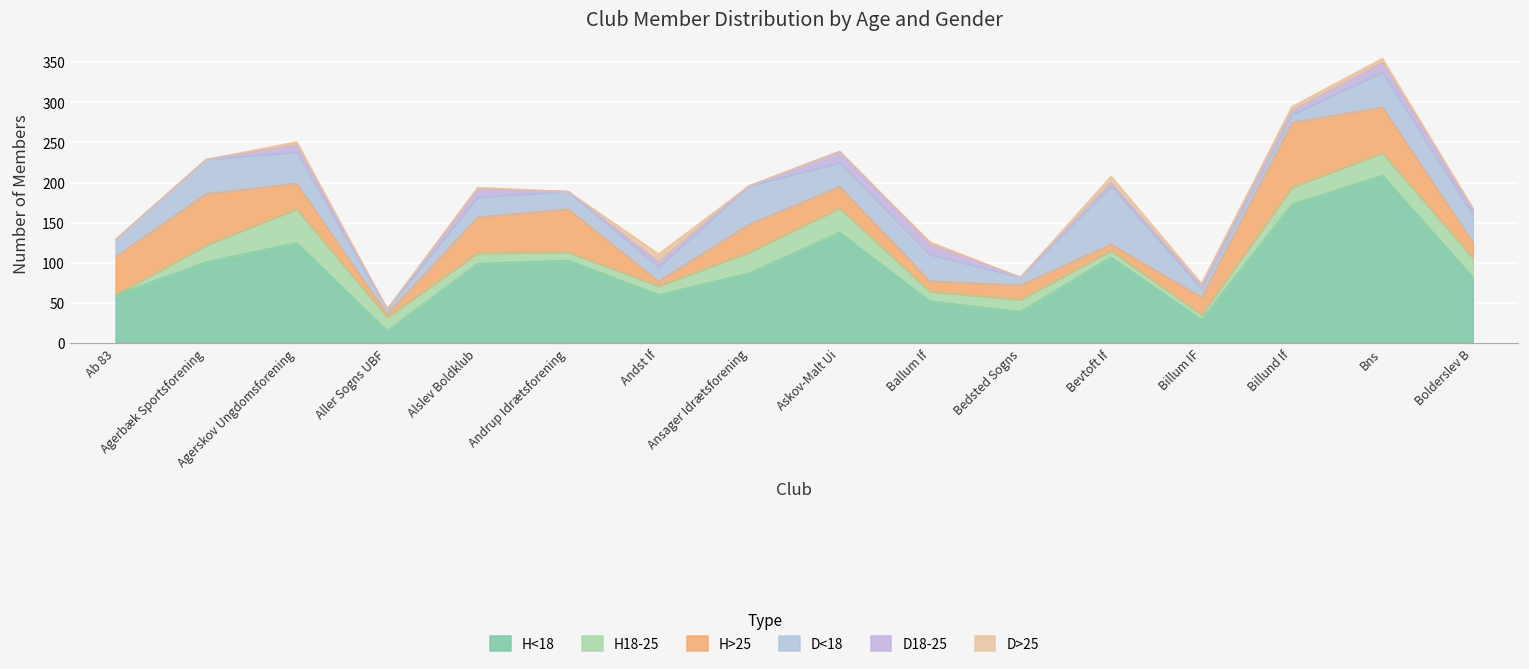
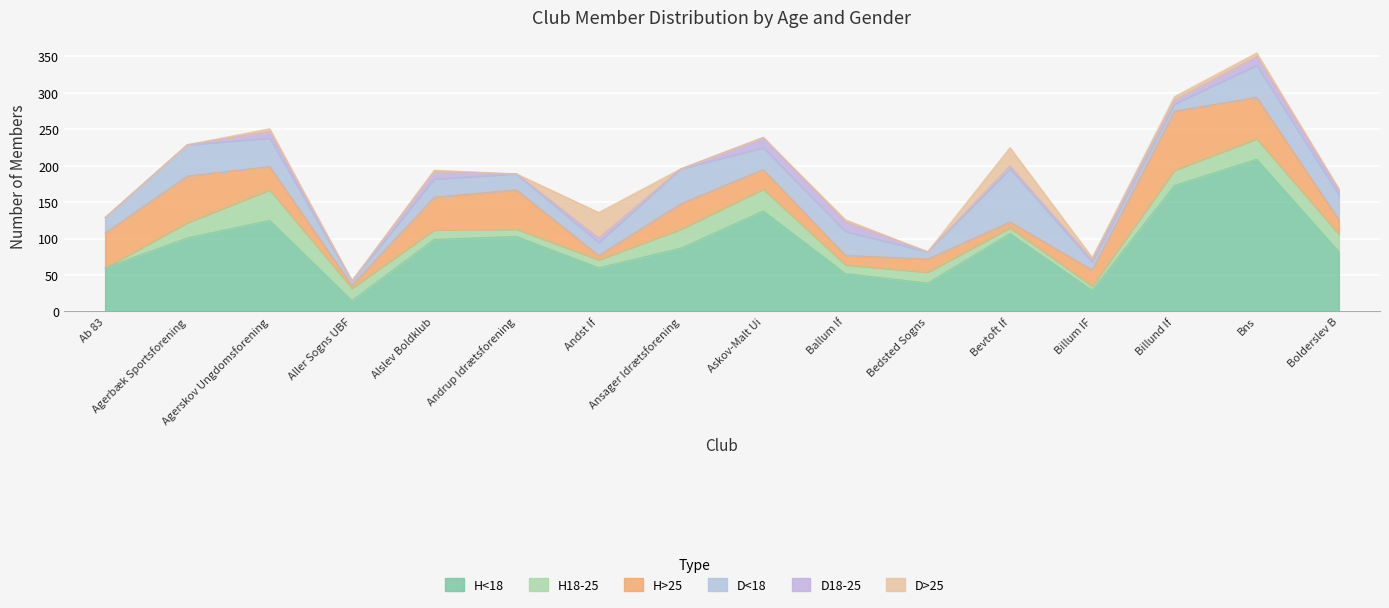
D>25, Andst If: 10 -> 40
D>25, Bevtoft If: 10 -> 30
